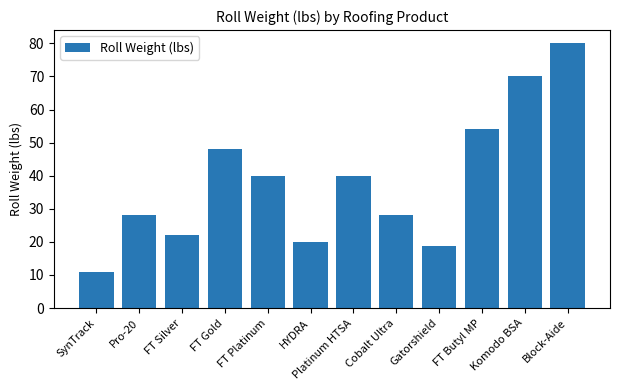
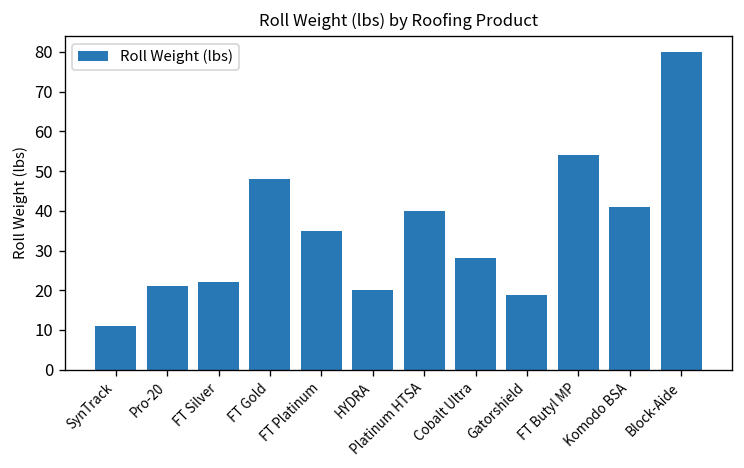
Pro-20: 28 -> 21
FT Platinum: 40 -> 35
Komodo BSA: 70 -> 41
